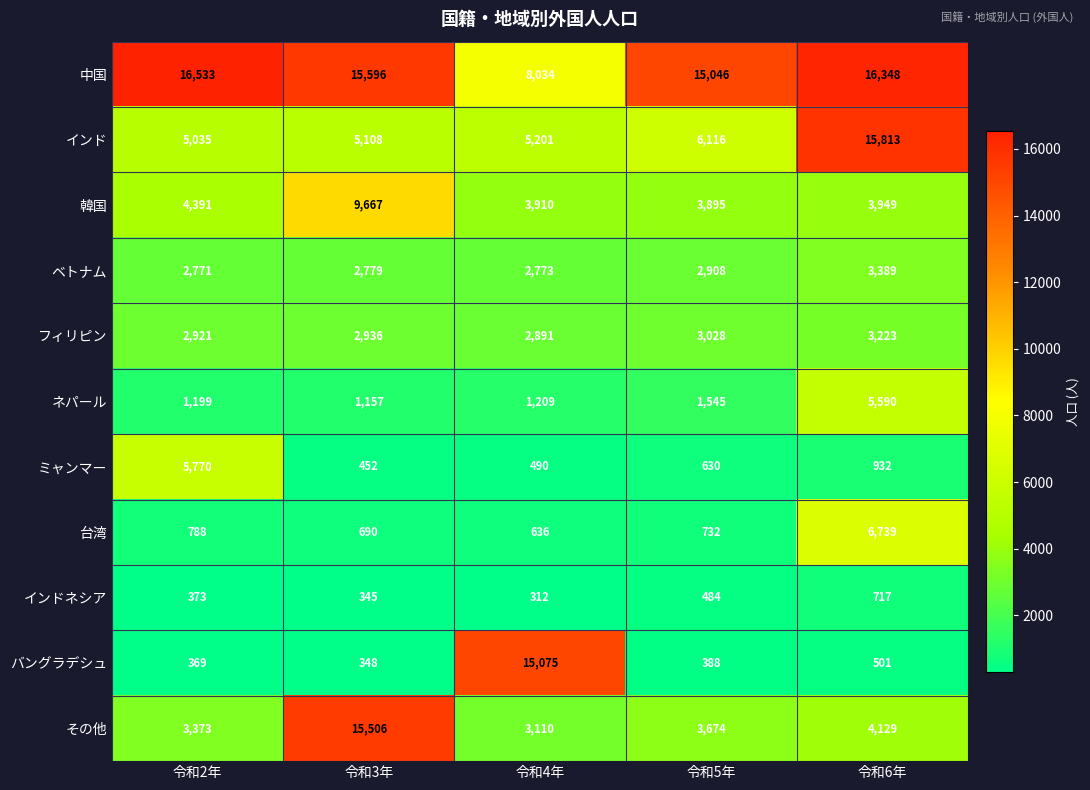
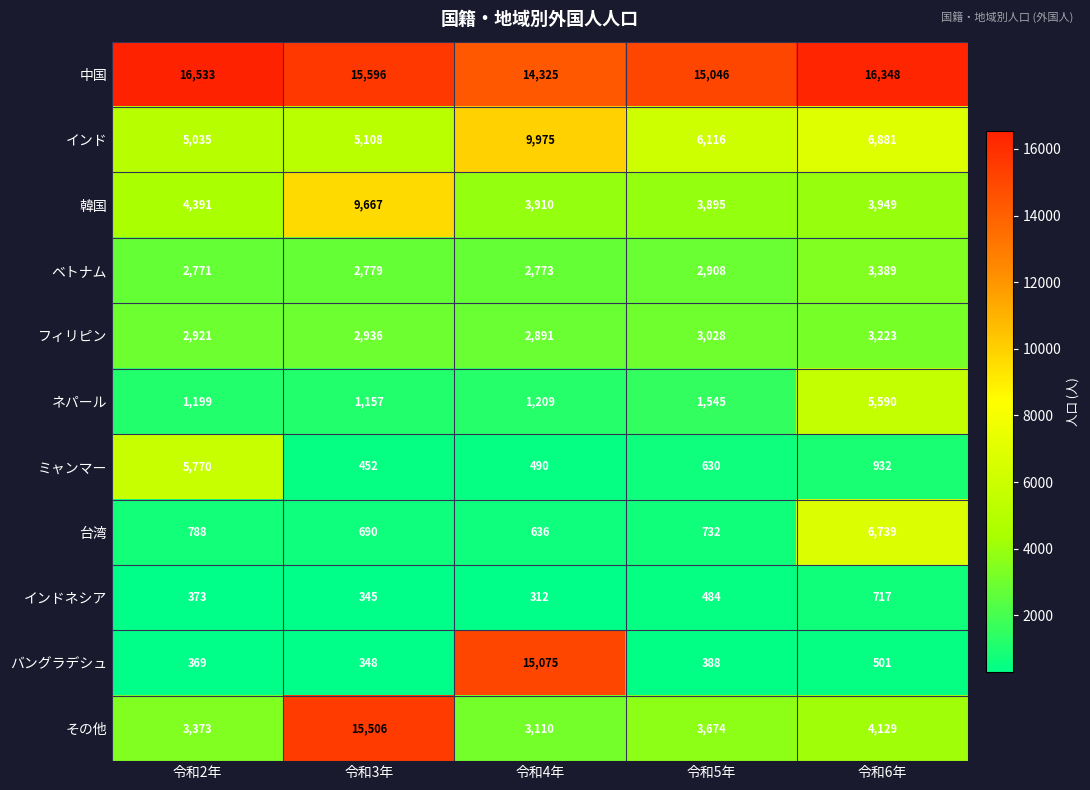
中国, 令和4年: 8,034 -> 14,325
インド, 令和4年: 5,201 -> 9,975
インド, 令和6年: 15,813 -> 6,881
